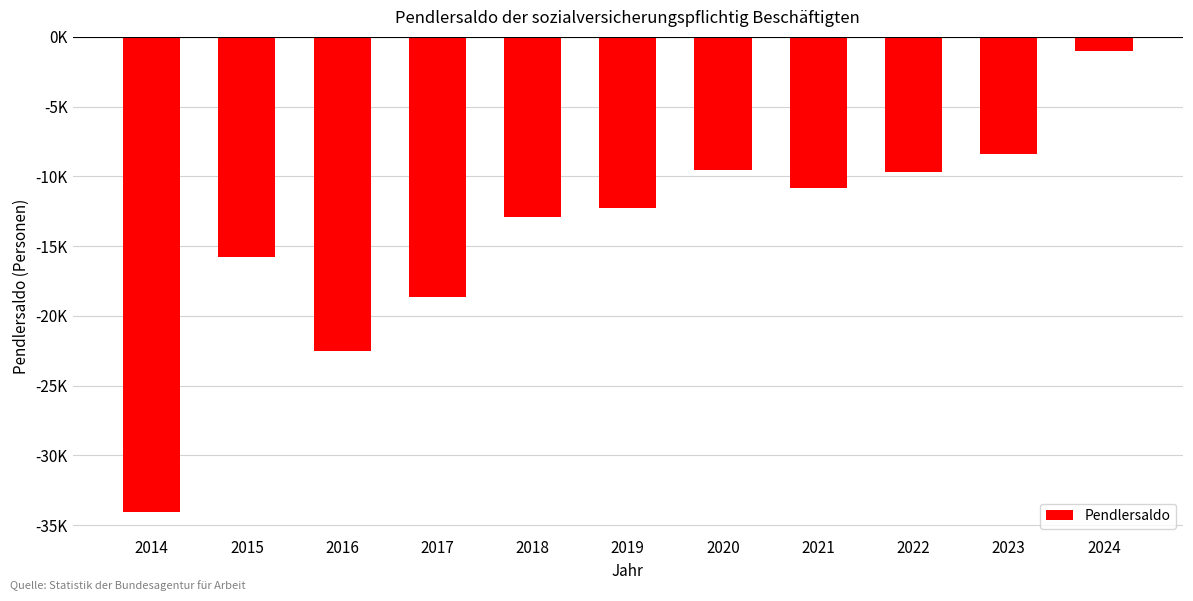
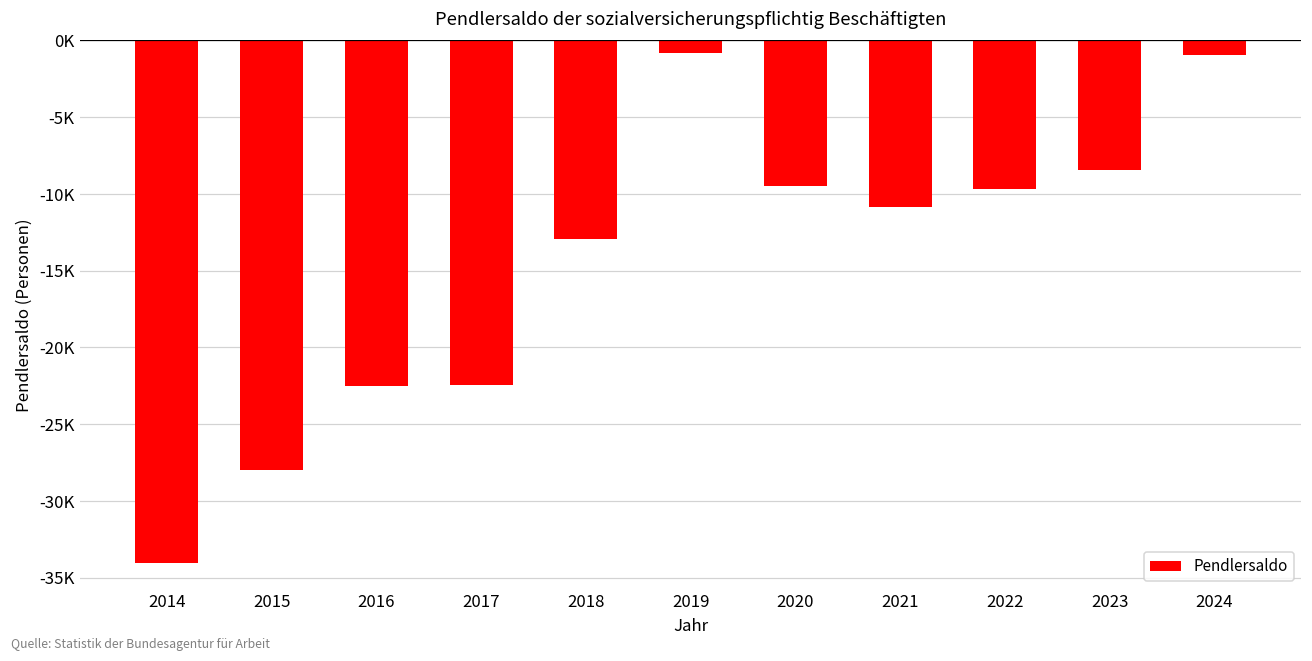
2015: -15800 -> -28000
2017: -18600 -> -22400
2019: -12300 -> -800
